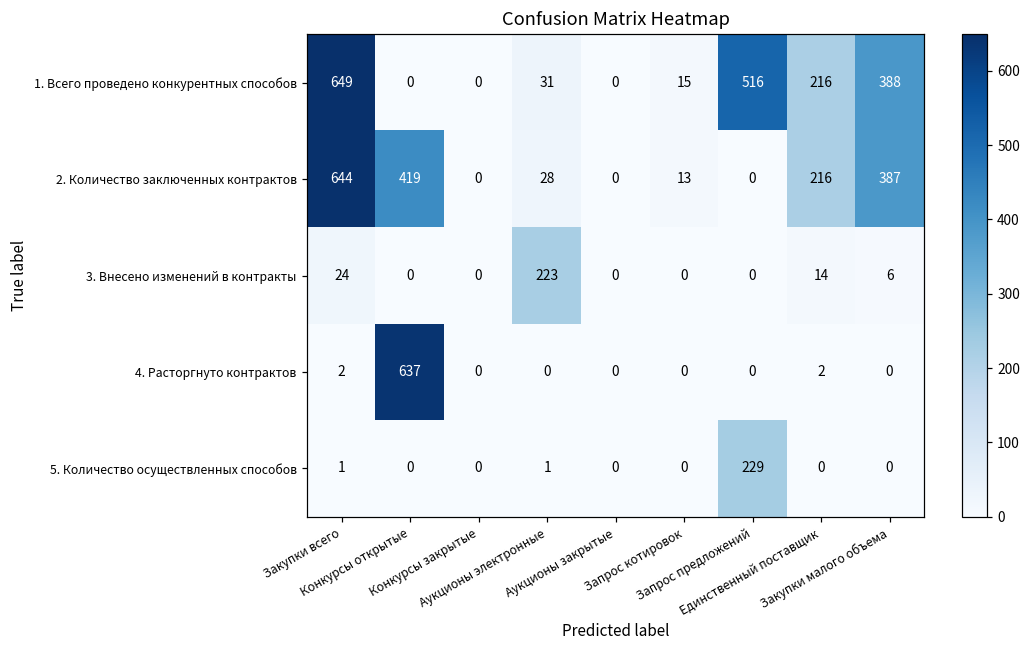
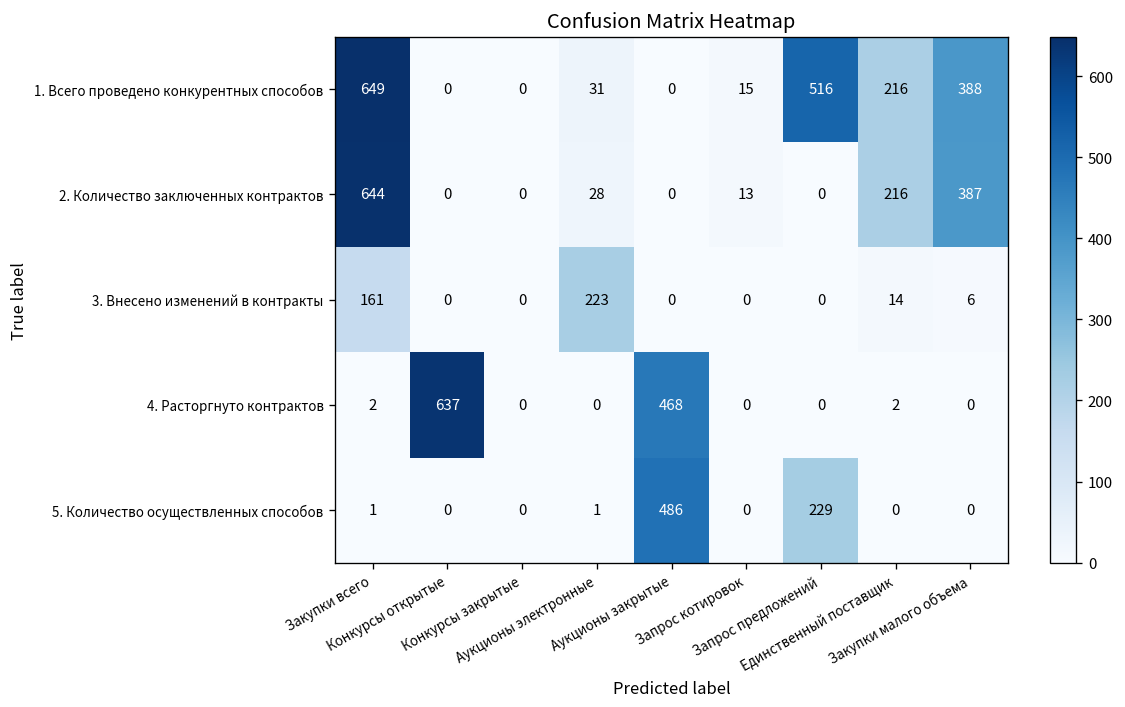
2. Количество заключенных контрактов, Конкурсы открытые: 419 -> 0
3. Внесено изменений в контракты, Закупки всего: 24 -> 161
4. Расторгнуто контрактов, Аукционы закрытые: 0 -> 468
5. Количество осуществленных способов, Аукционы закрытые: 0 -> 486
